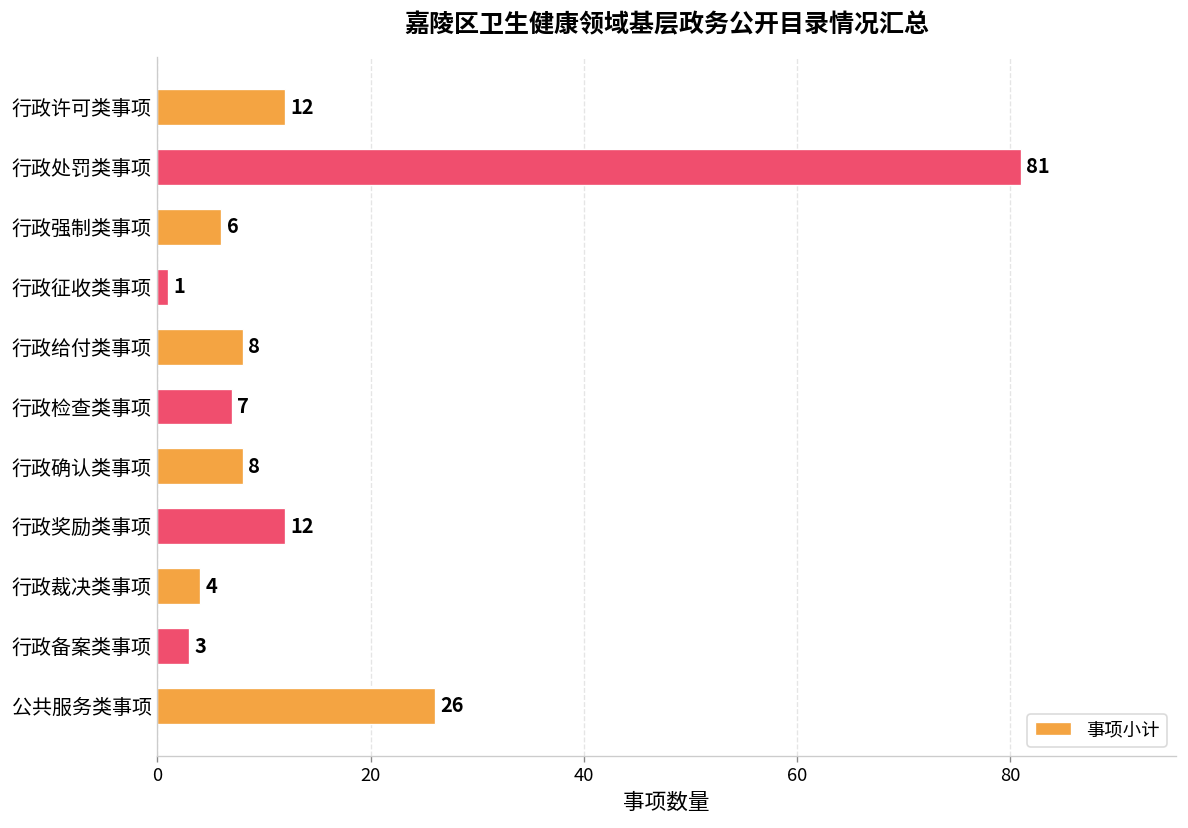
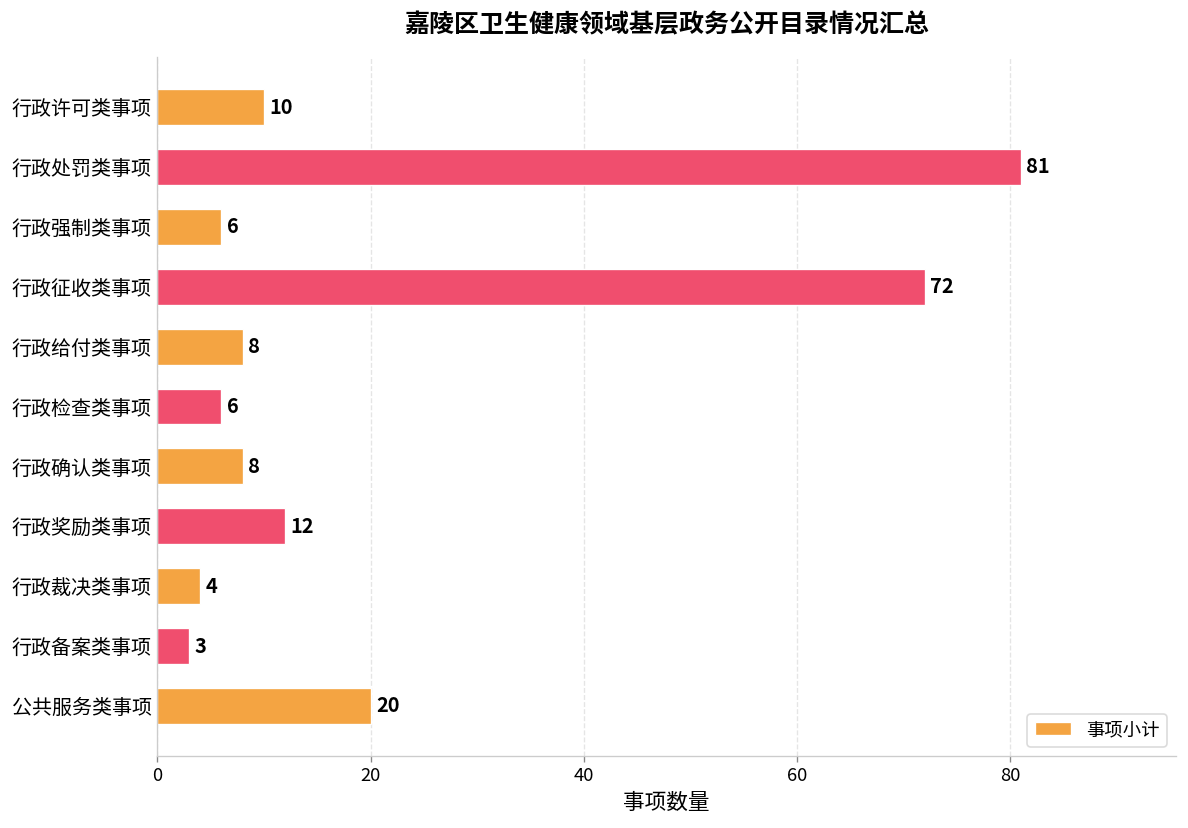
行政许可类事项: 12 -> 10
行政征收类事项: 1 -> 72
行政检查类事项: 7 -> 6
公共服务类事项: 26 -> 20
